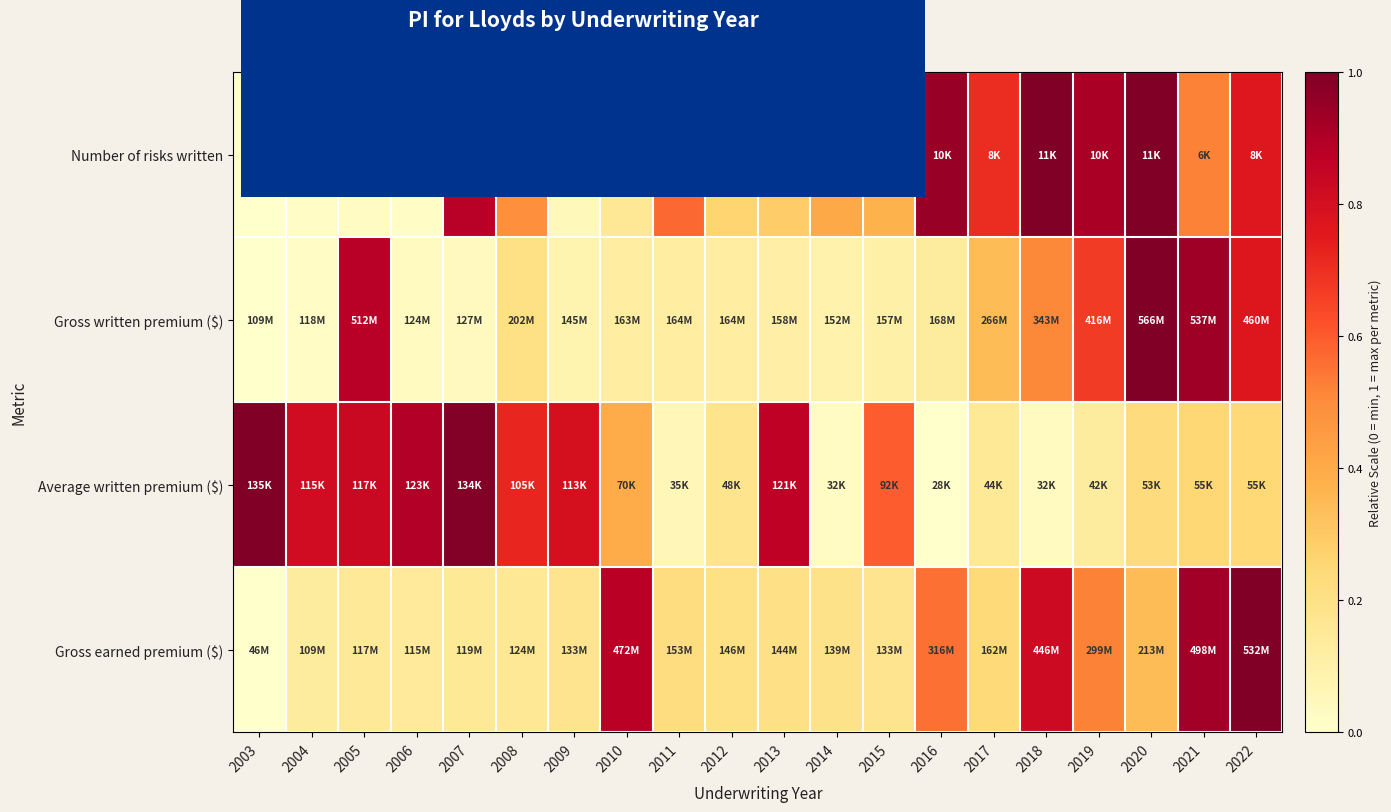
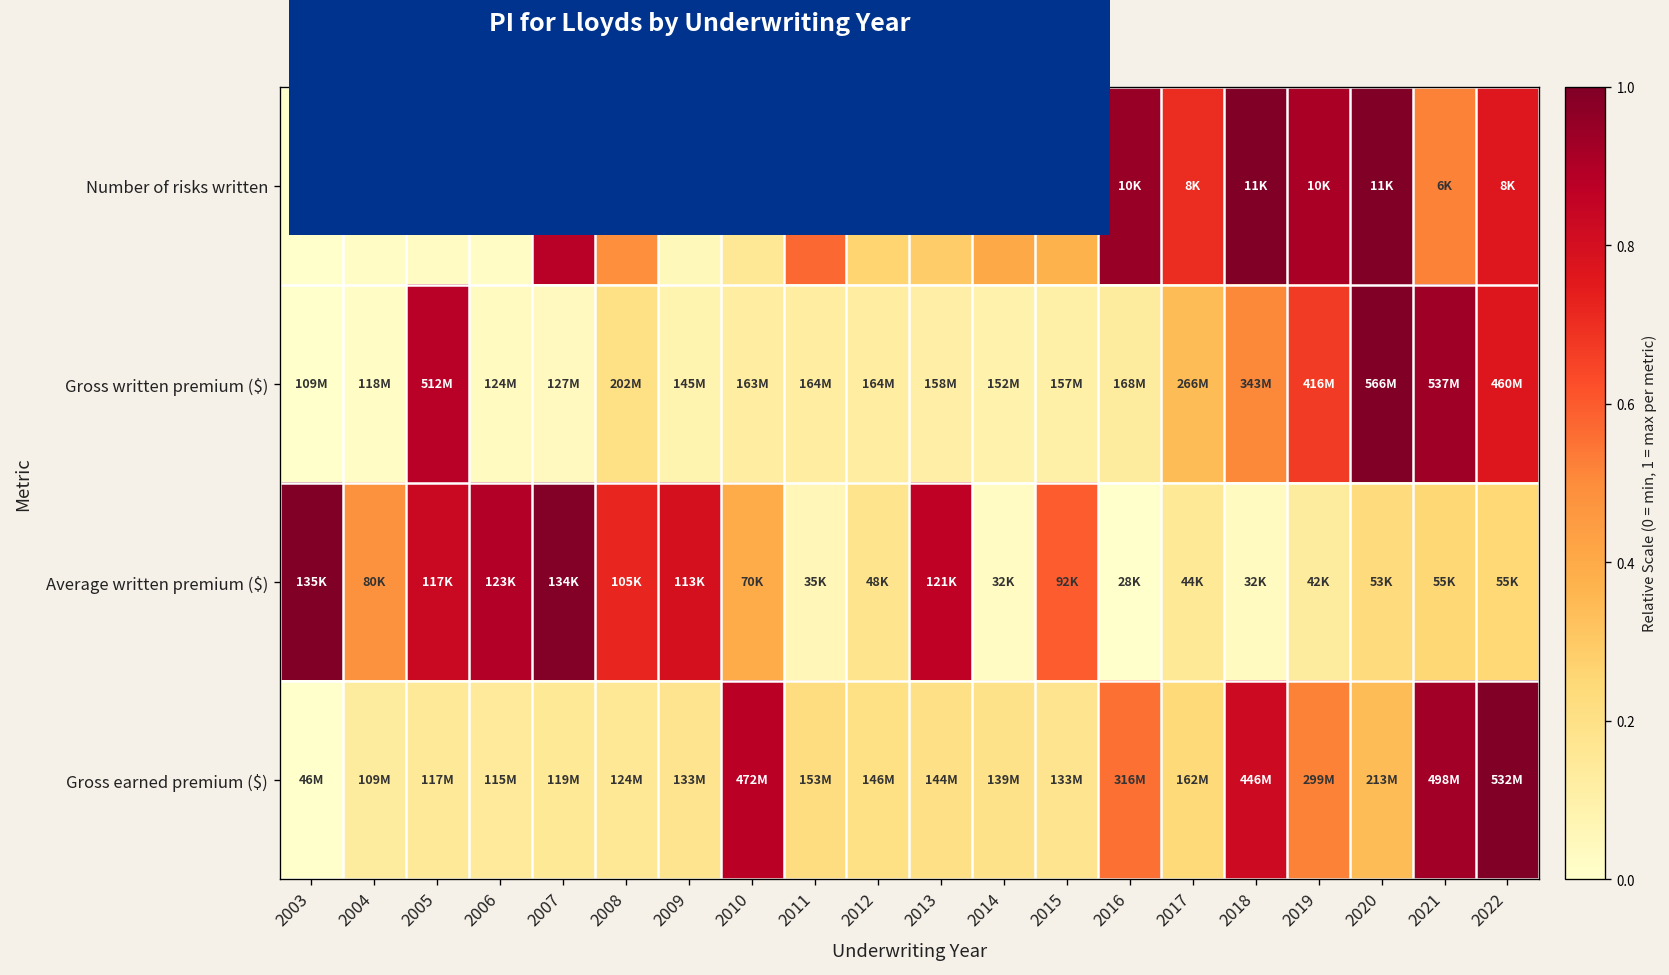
Average written premium ($), 2004: 115K -> 80K
